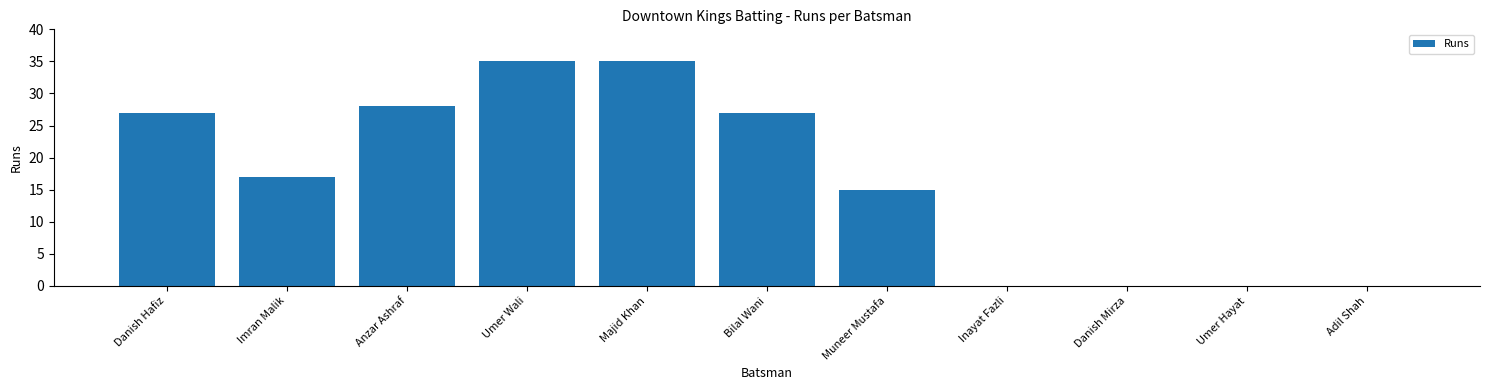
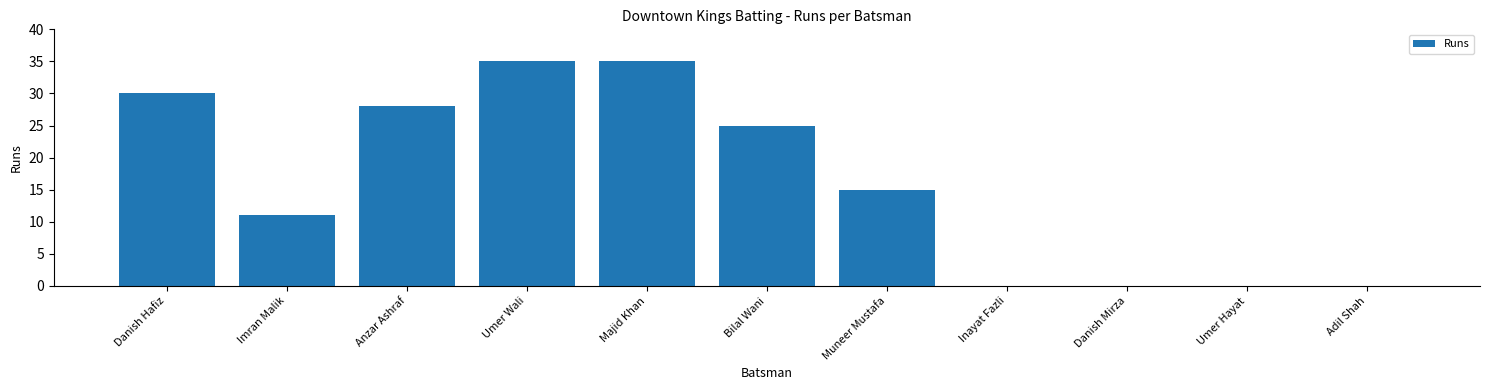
Danish Hafiz: 27 -> 30
Imran Malik: 17 -> 11
Bilal Wani: 27 -> 25
